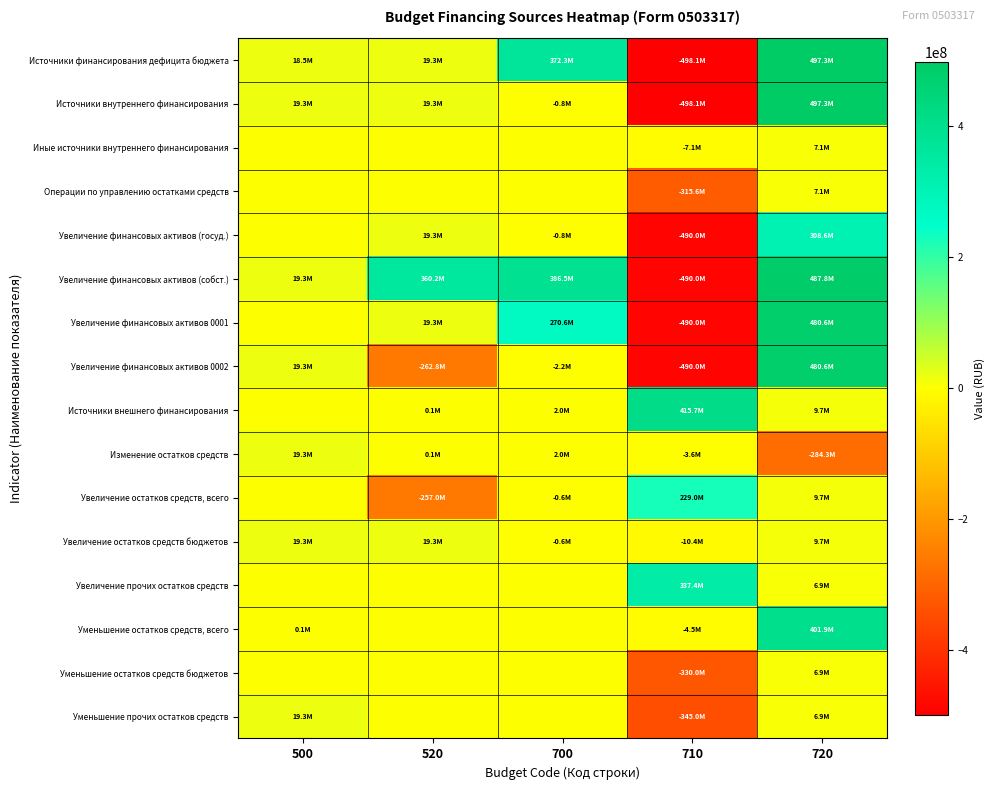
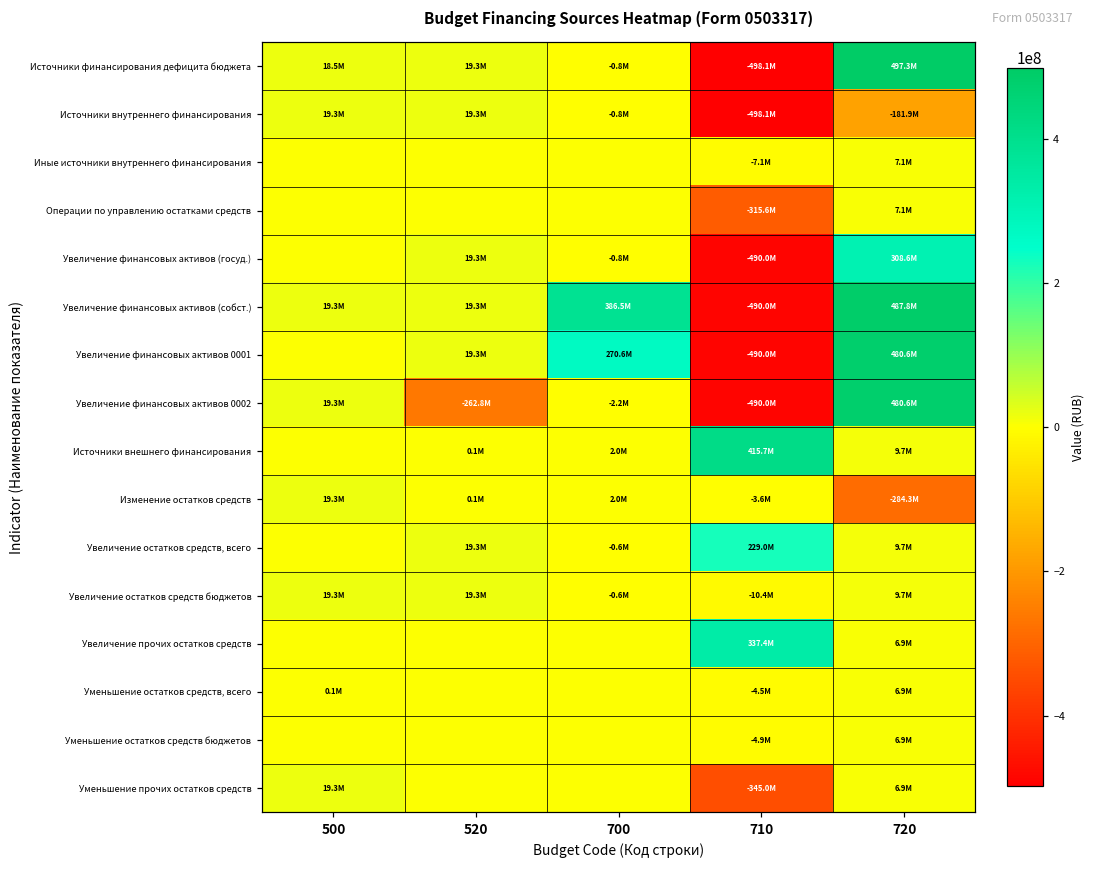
Источники финансирования дефицита бюджета, 700: 372.3M -> -0.8M
Источники внутреннего финансирования, 720: 497.3M -> -181.9M
Увеличение финансовых активов (собст.), 520: 360.2M -> 19.3M
Увеличение остатков средств, всего, 520: -257.0M -> 19.3M
Уменьшение остатков средств, всего, 720: 401.9M -> 6.9M
Уменьшение остатков средств бюджетов, 710: -330.0M -> -4.9M
